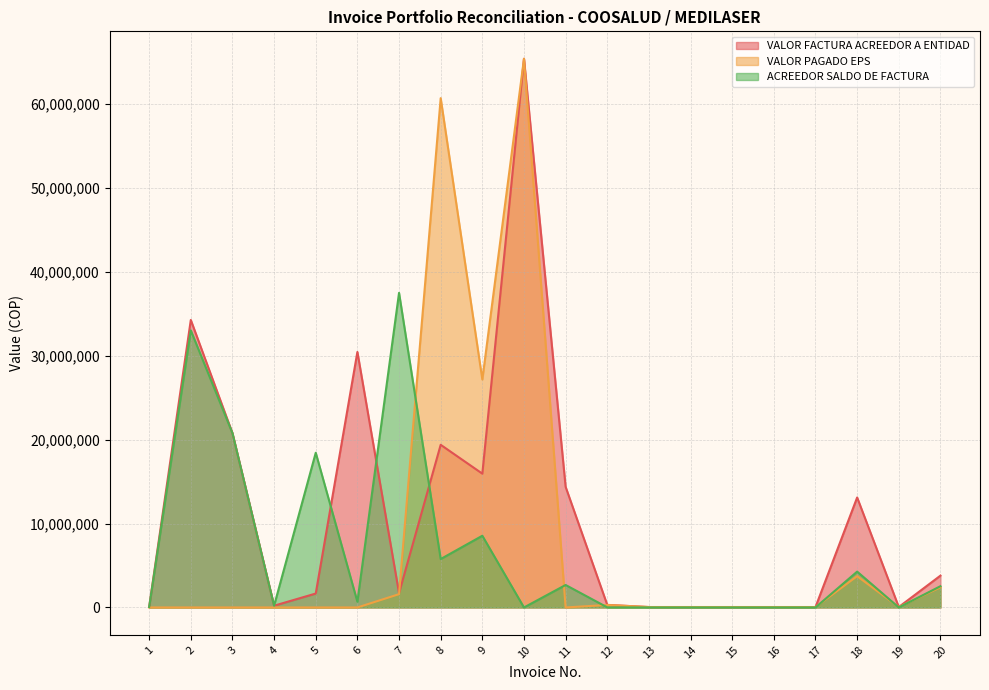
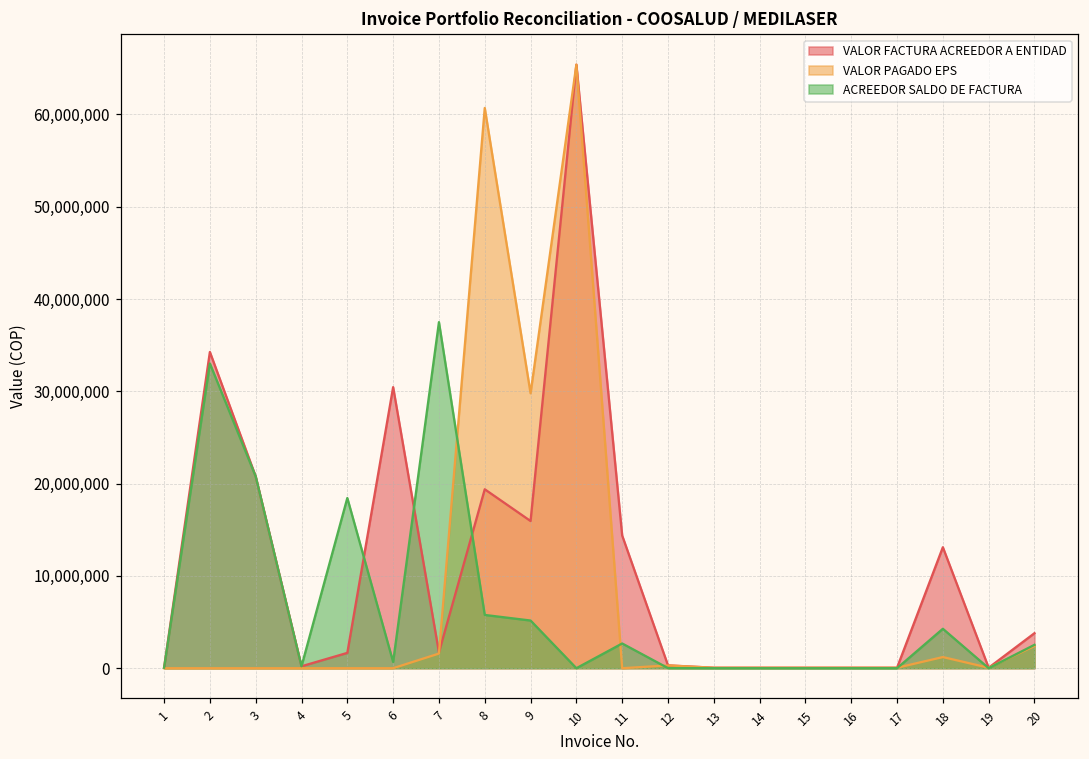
VALOR PAGADO EPS, 9: 27,000,000 -> 30,000,000
ACREEDOR SALDO DE FACTURA, 9: 9,000,000 -> 5,000,000
VALOR PAGADO EPS, 18: 4,000,000 -> 1,000,000
